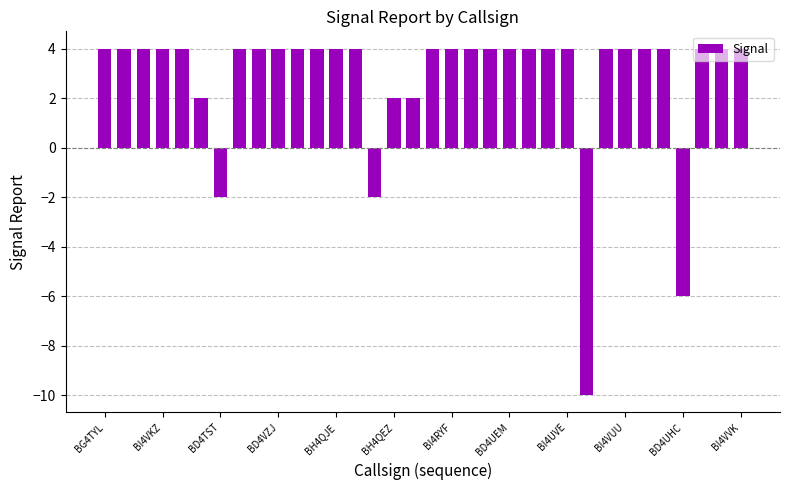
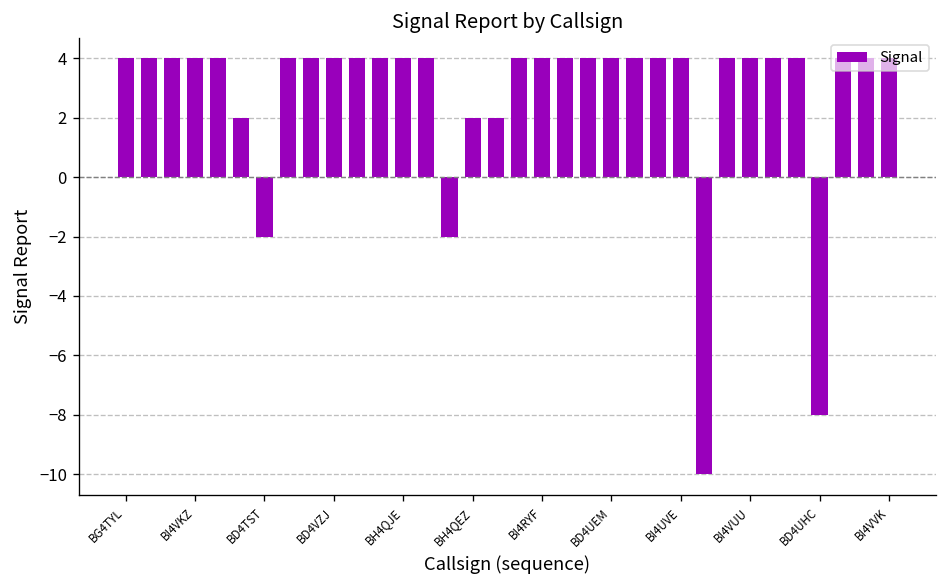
BD4UHC: -6.0 -> -8.0
